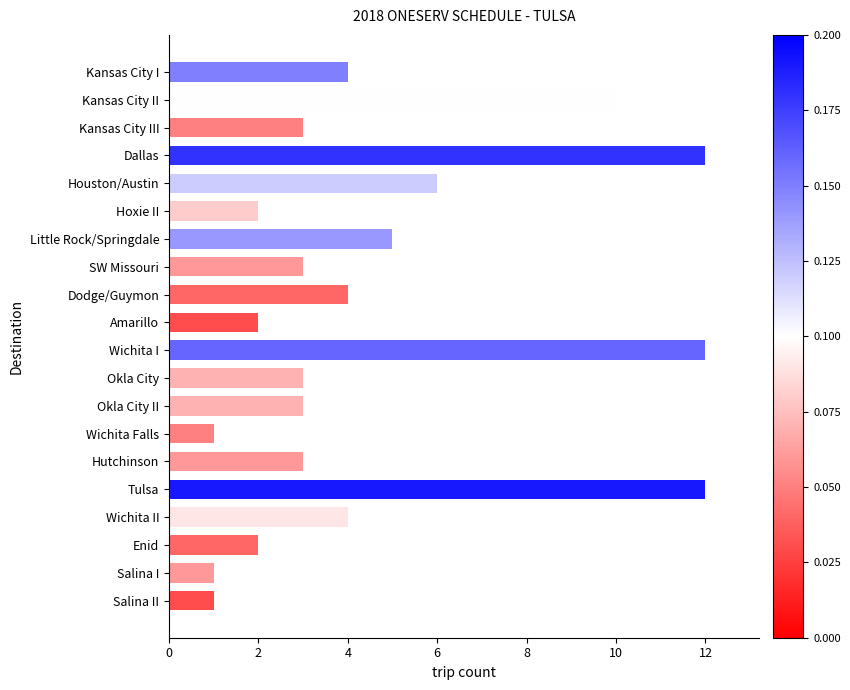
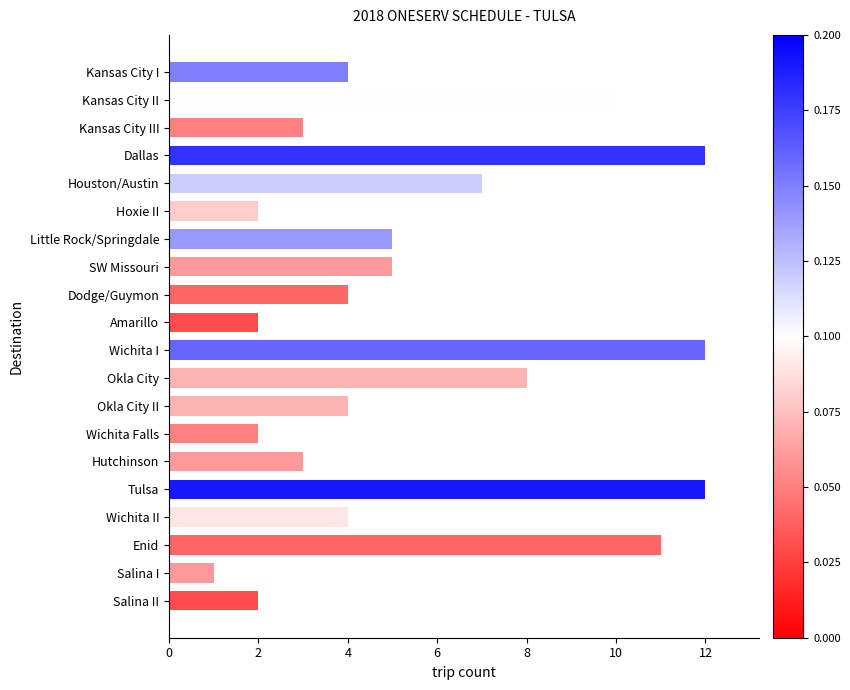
Houston/Austin: 6 -> 7
SW Missouri: 3 -> 5
Okla City: 3 -> 8
Okla City II: 3 -> 4
Wichita Falls: 1 -> 2
Enid: 2 -> 11
Salina II: 1 -> 2
